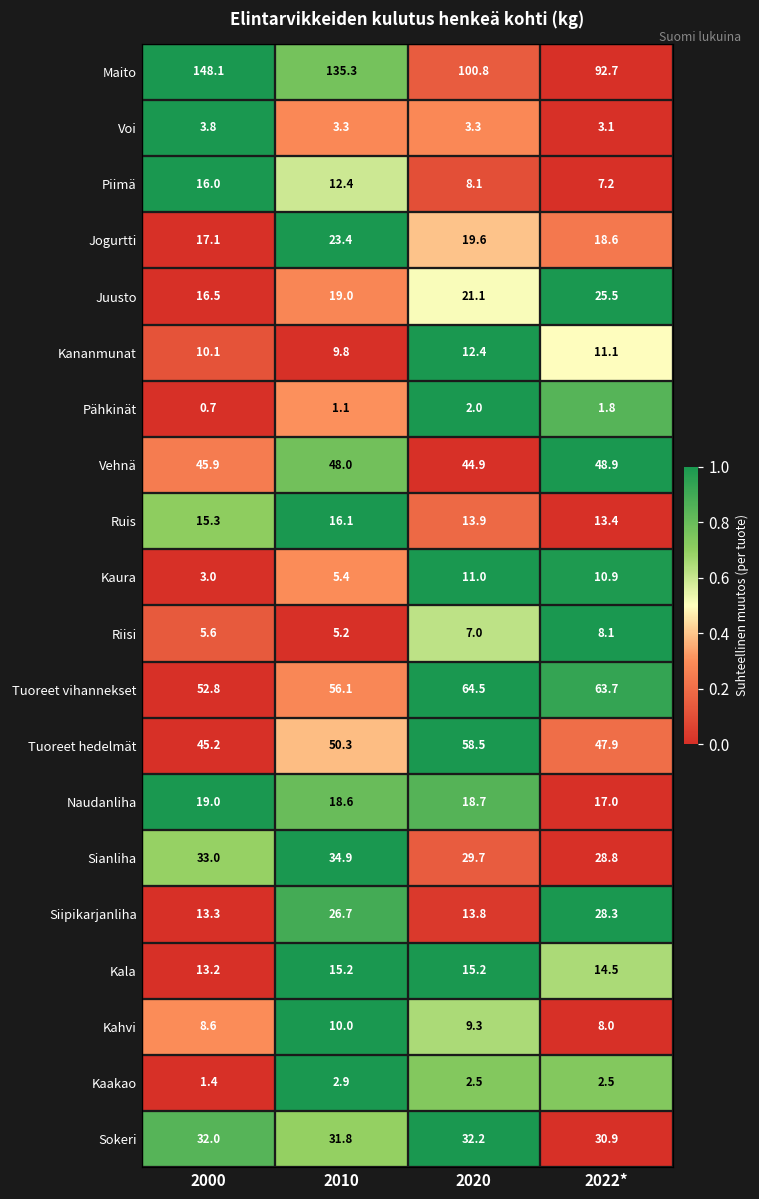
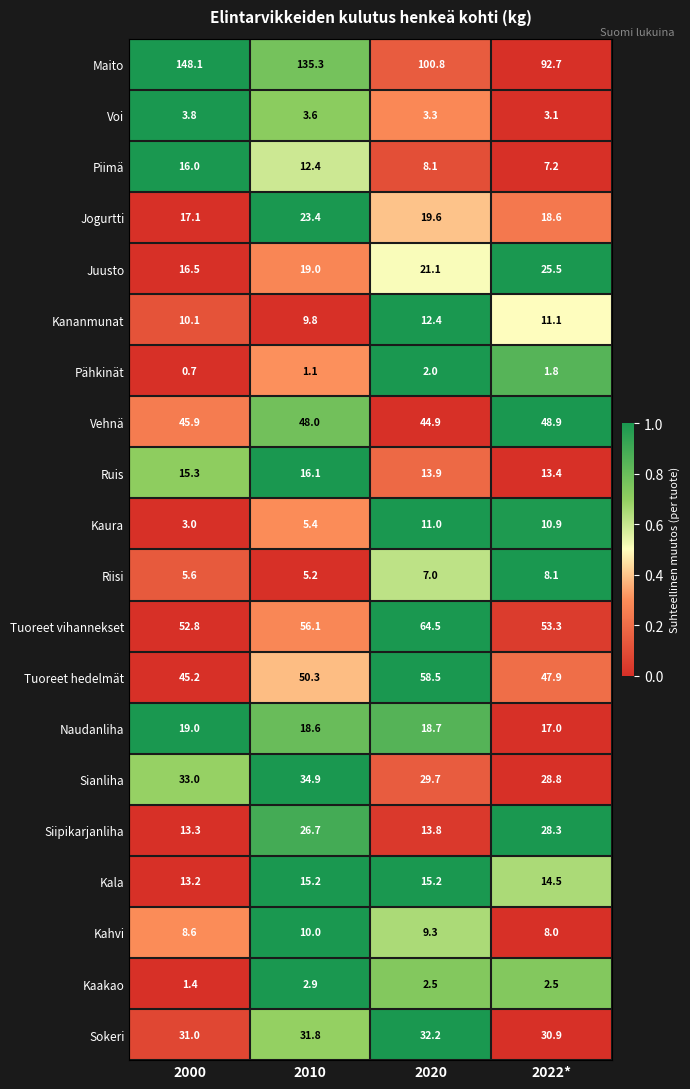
Voi, 2010: 3.3 -> 3.6
Tuoreet vihannekset, 2022*: 63.7 -> 53.3
Sokeri, 2000: 32.0 -> 31.0
